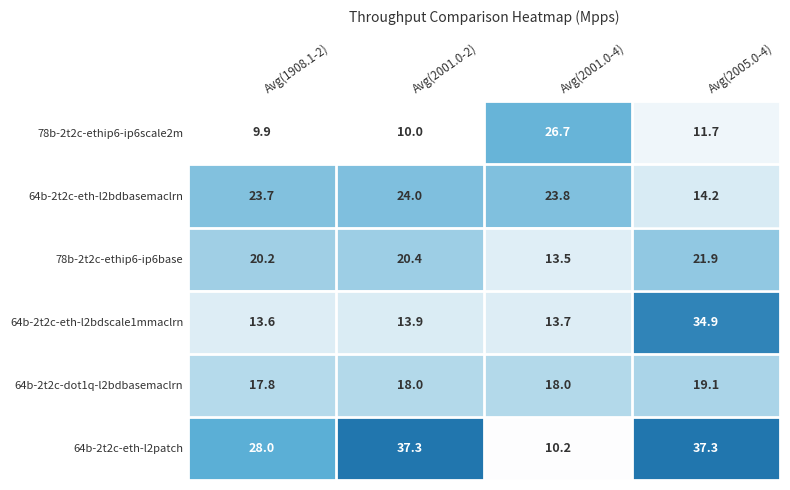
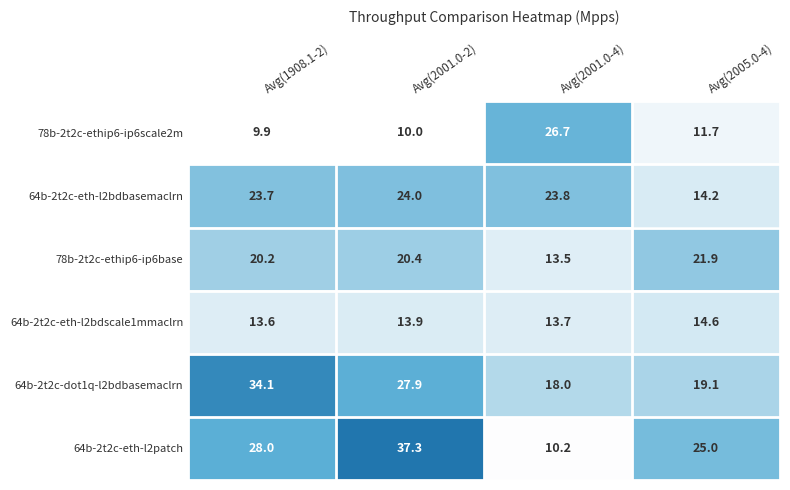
64b-2t2c-eth-l2bdscale1mmaclrn, Avg(2005.0-4): 34.9 -> 14.6
64b-2t2c-dot1q-l2bdbasemaclrn, Avg(1908.1-2): 17.8 -> 34.1
64b-2t2c-dot1q-l2bdbasemaclrn, Avg(2001.0-2): 18.0 -> 27.9
64b-2t2c-eth-l2patch, Avg(2005.0-4): 37.3 -> 25.0
